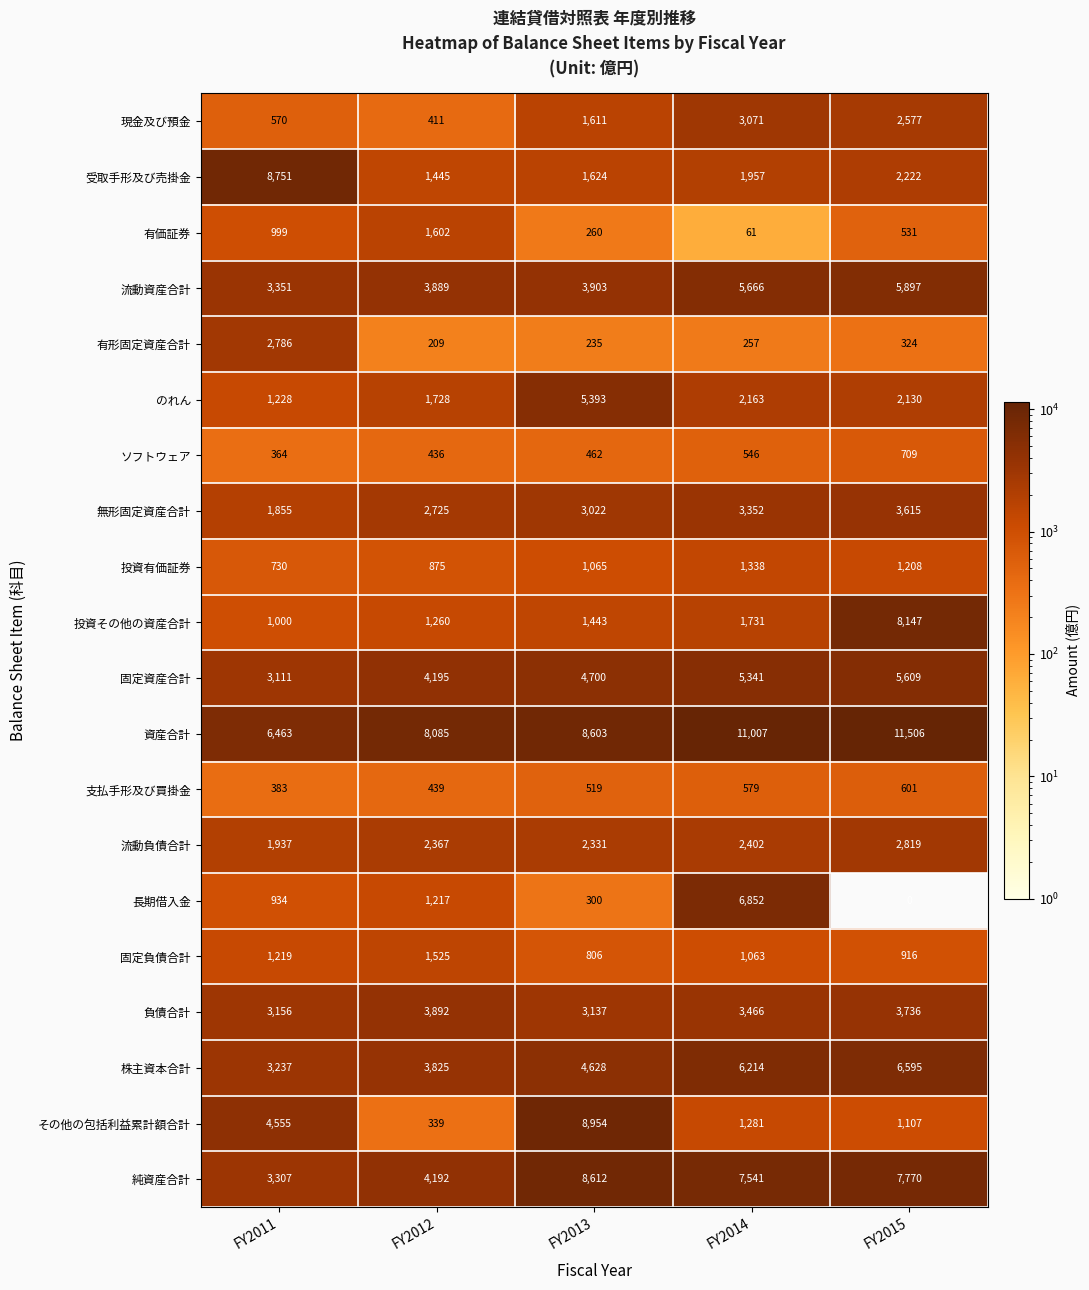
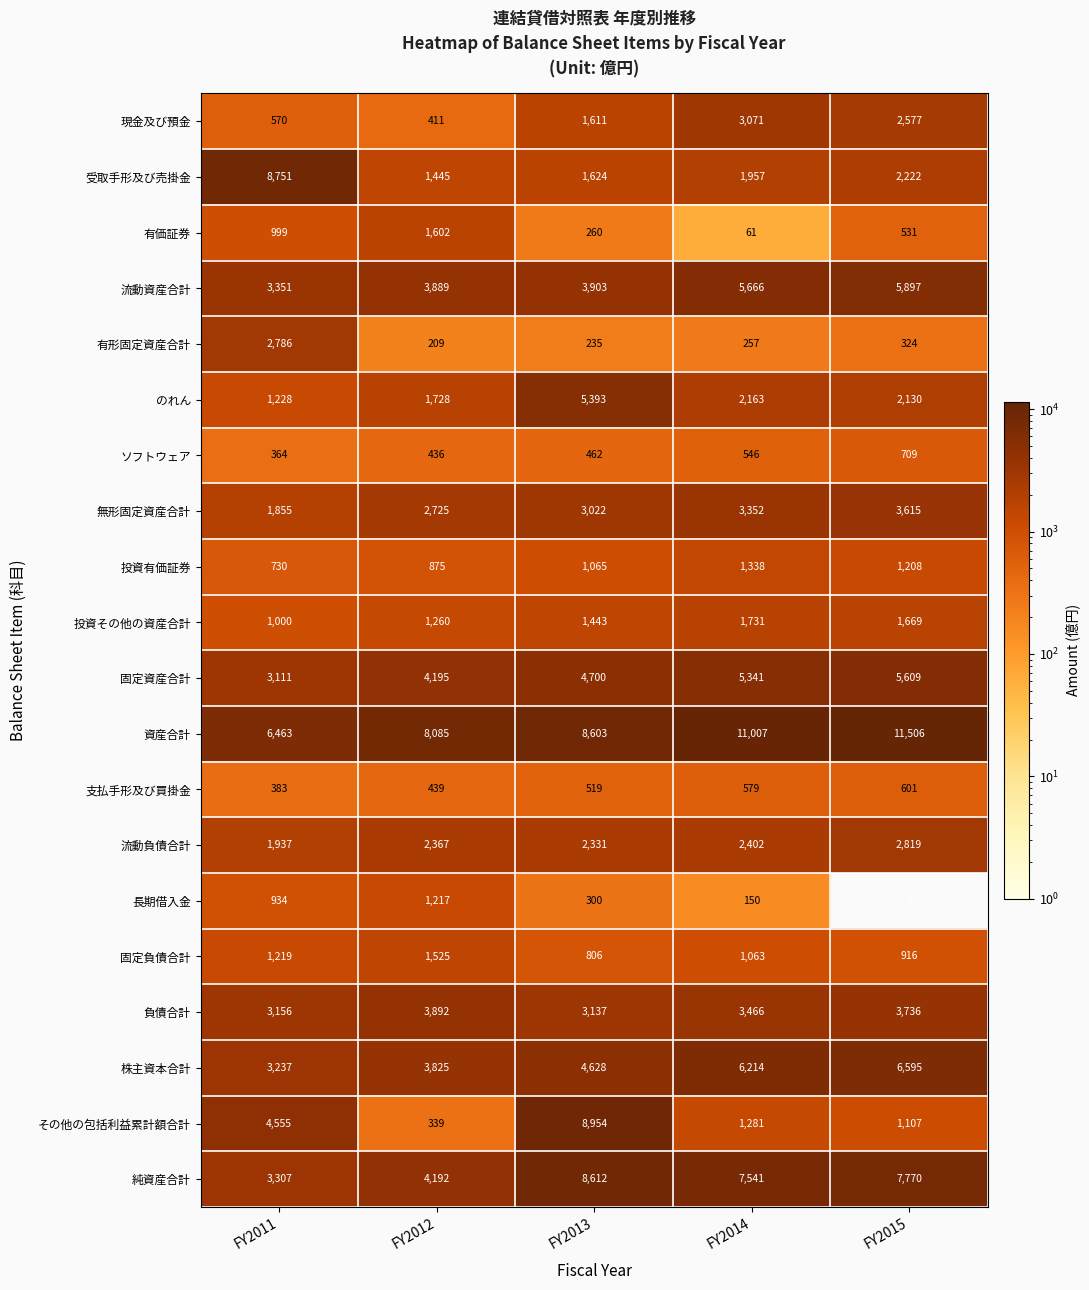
投資その他の資産合計, FY2015: 8,147 -> 1,669
長期借入金, FY2014: 6,852 -> 150
